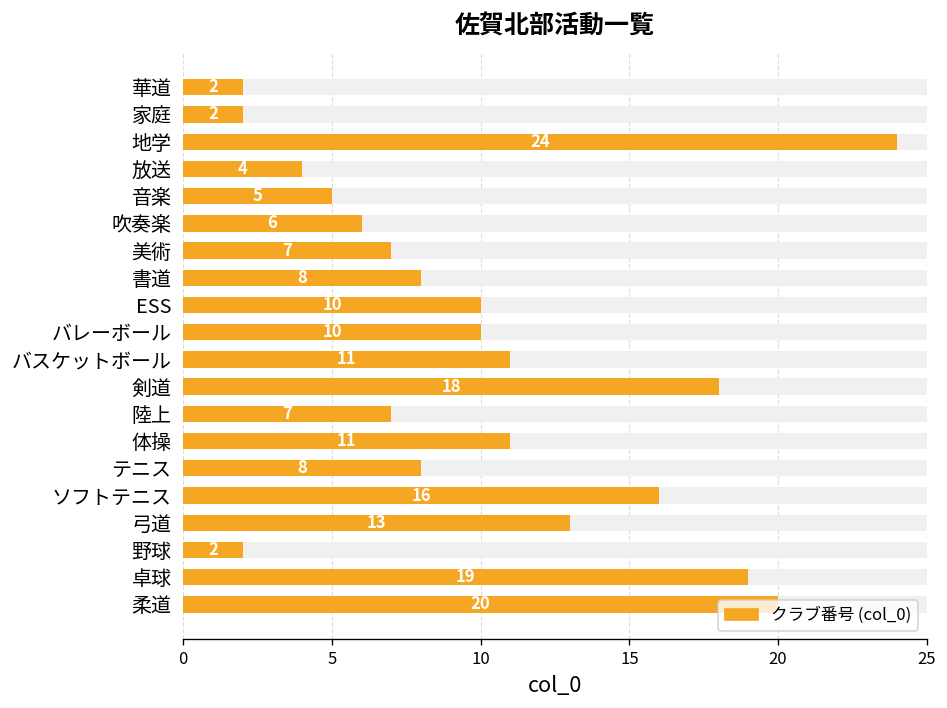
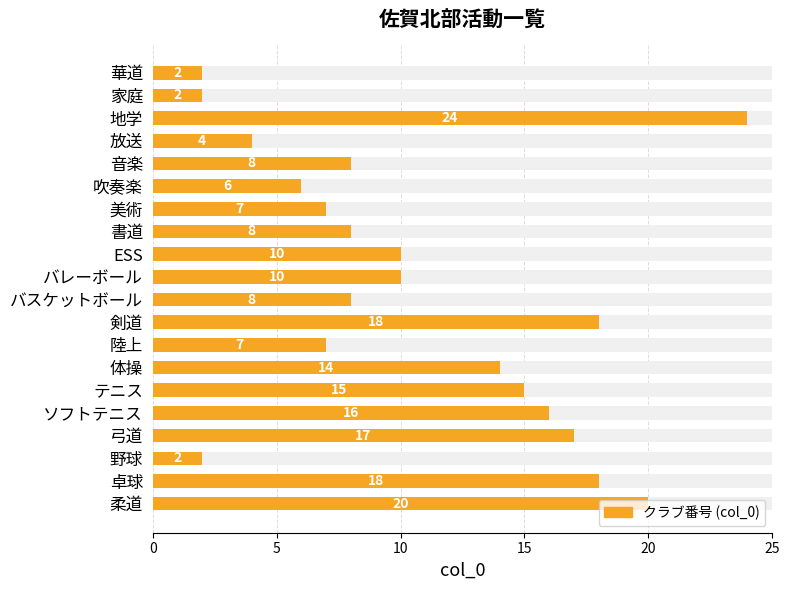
クラブ番号 (col_0), 音楽: 5 -> 8
クラブ番号 (col_0), バスケットボール: 11 -> 8
クラブ番号 (col_0), 体操: 11 -> 14
クラブ番号 (col_0), テニス: 8 -> 15
クラブ番号 (col_0), 弓道: 13 -> 17
クラブ番号 (col_0), 卓球: 19 -> 18
